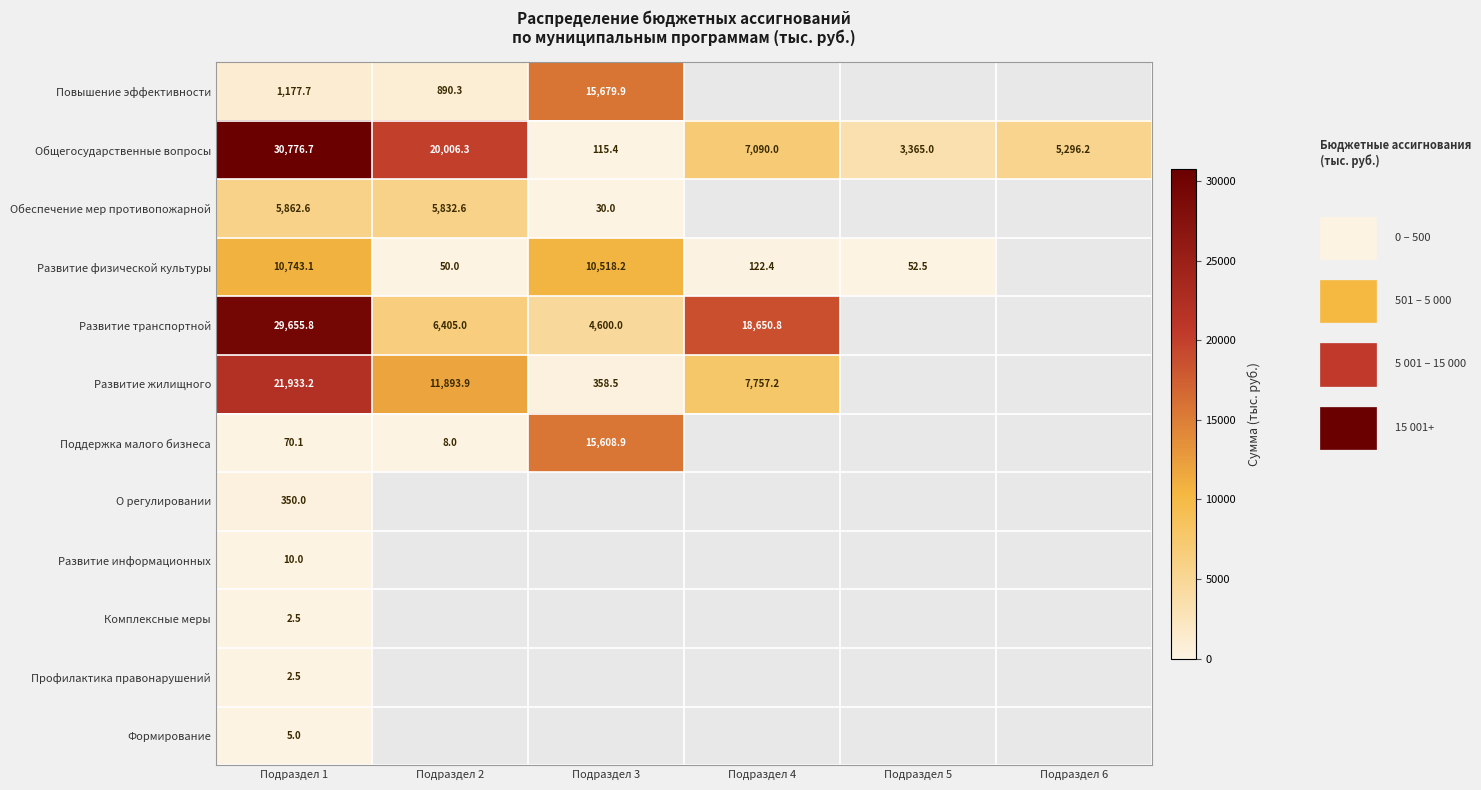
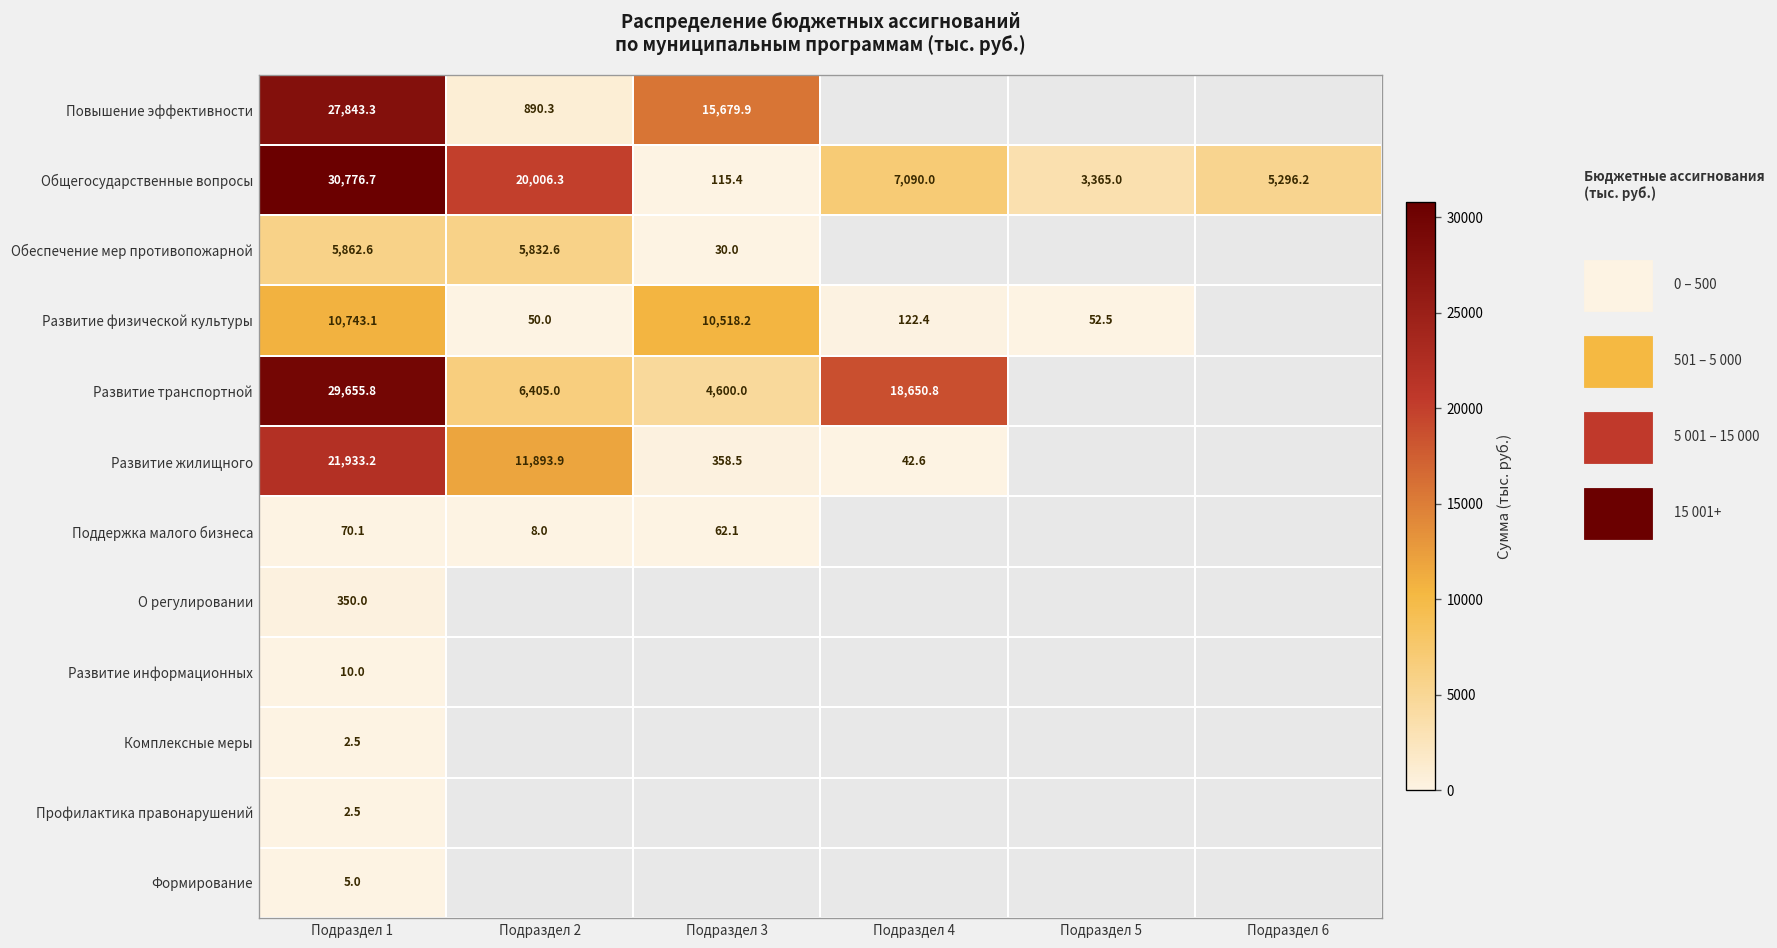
Повышение эффективности, Подраздел 1: 1,177.7 -> 27,843.3
Развитие жилищного, Подраздел 4: 7,757.2 -> 42.6
Поддержка малого бизнеса, Подраздел 3: 15,608.9 -> 62.1
